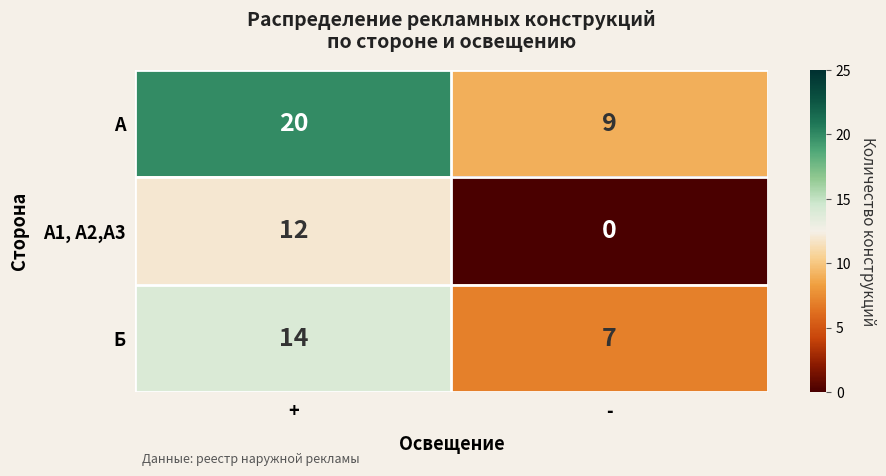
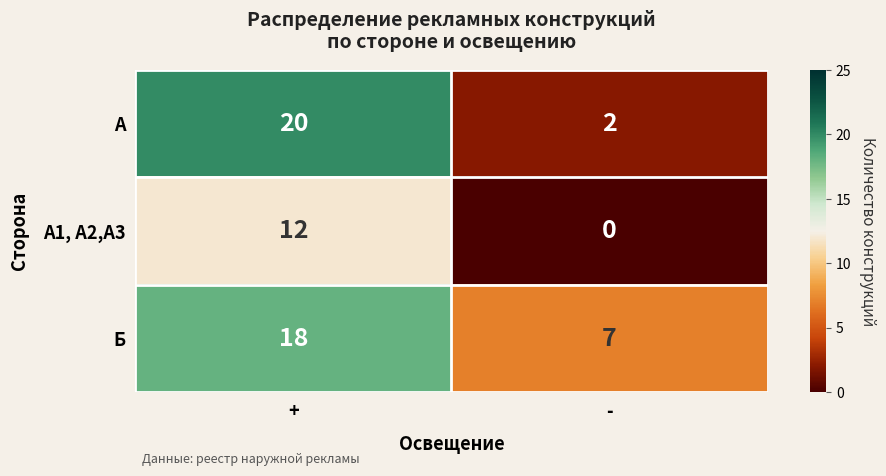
А, -: 9 -> 2
Б, +: 14 -> 18
